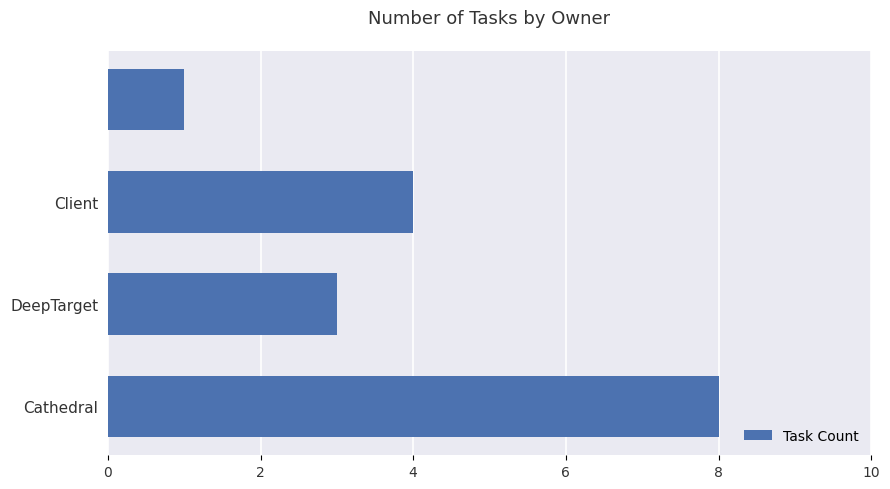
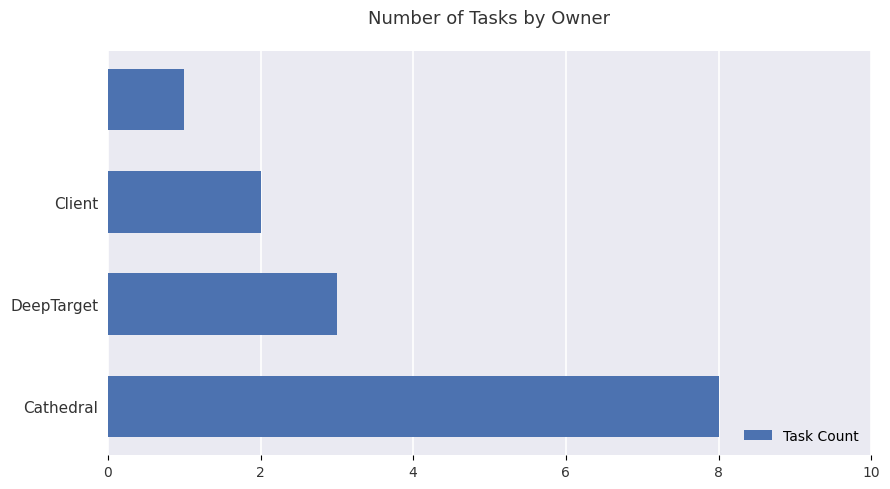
Client: 4 -> 2
